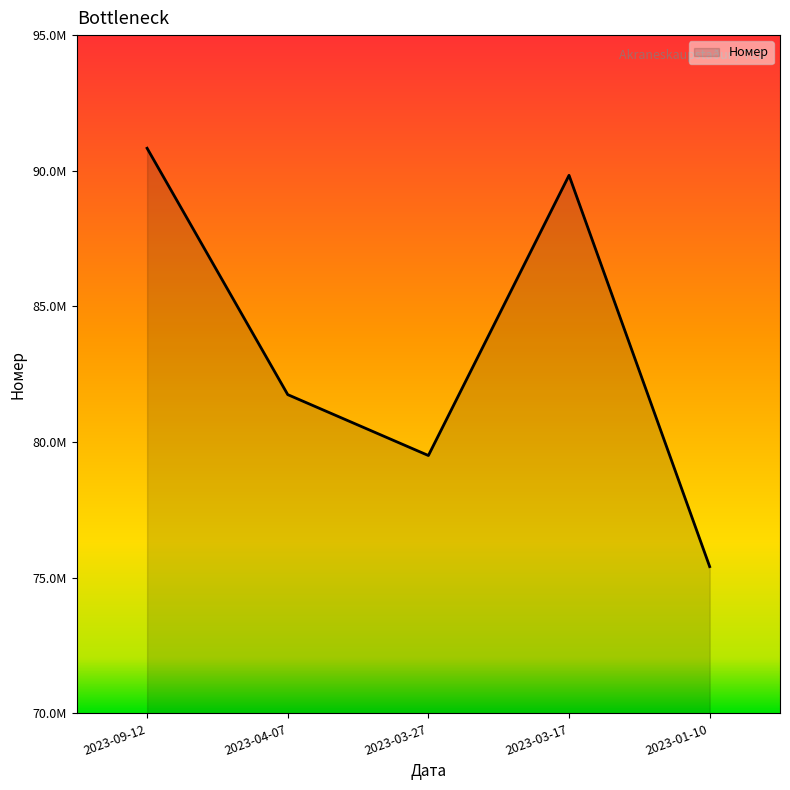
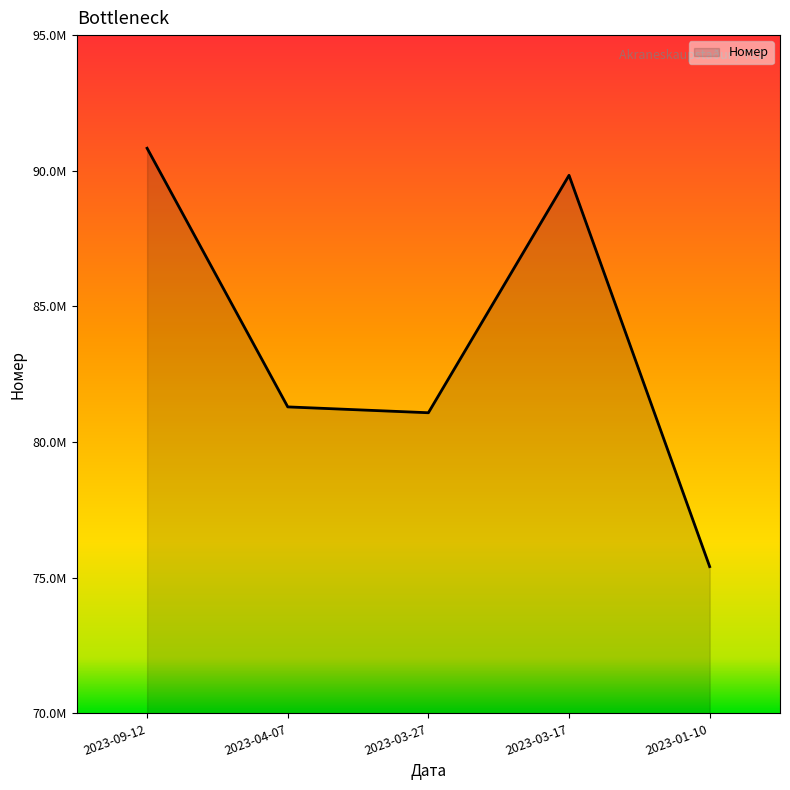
2023-04-07: 81700000 -> 81300000
2023-03-27: 79500000 -> 81100000
